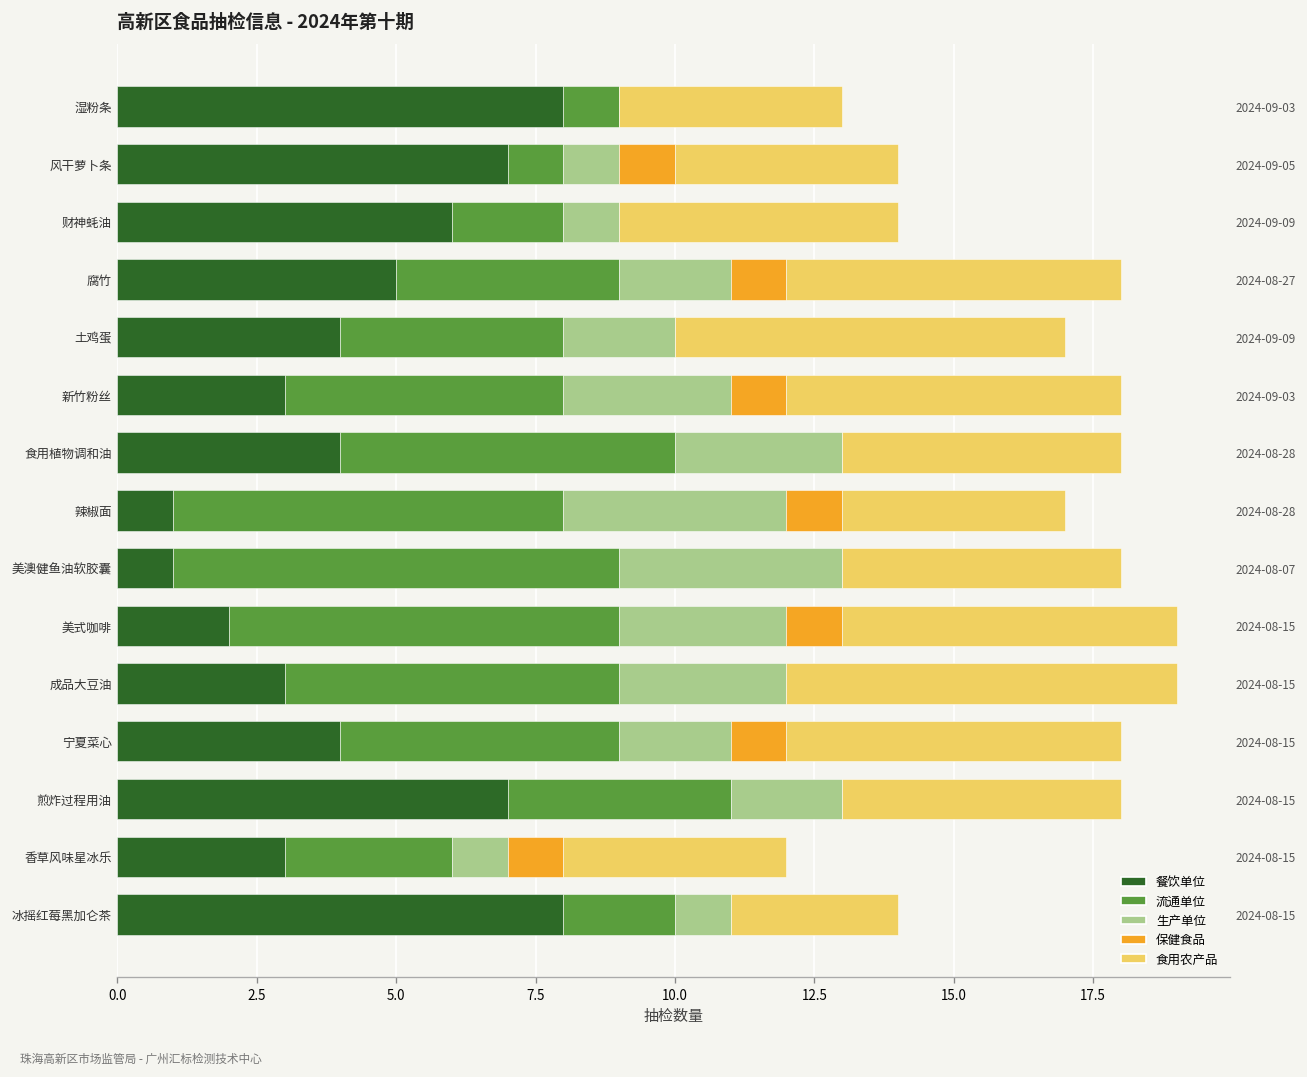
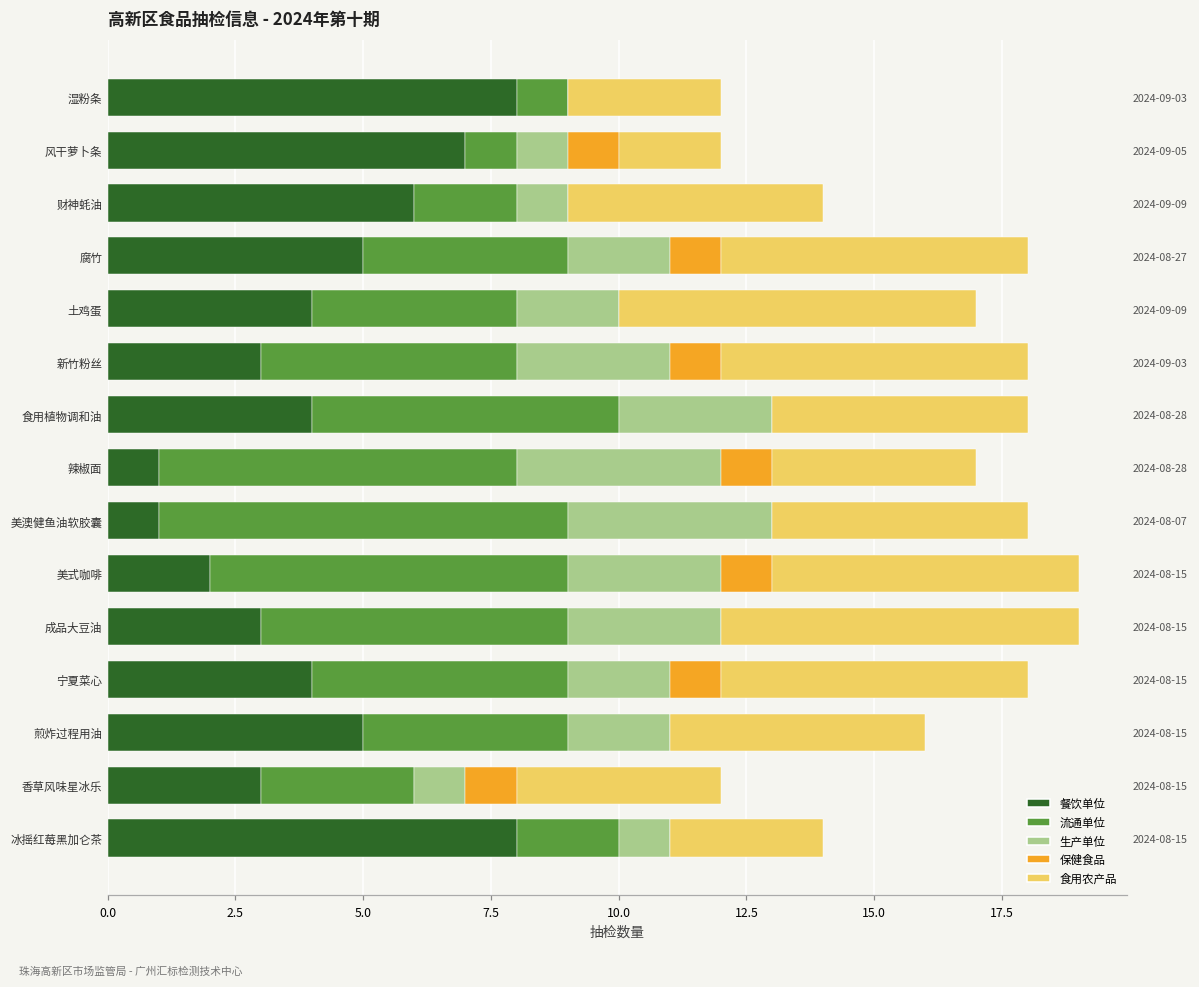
食用农产品, 湿粉条: 4 -> 3
食用农产品, 风干萝卜条: 4 -> 2
餐饮单位, 煎炸过程用油: 7 -> 5
